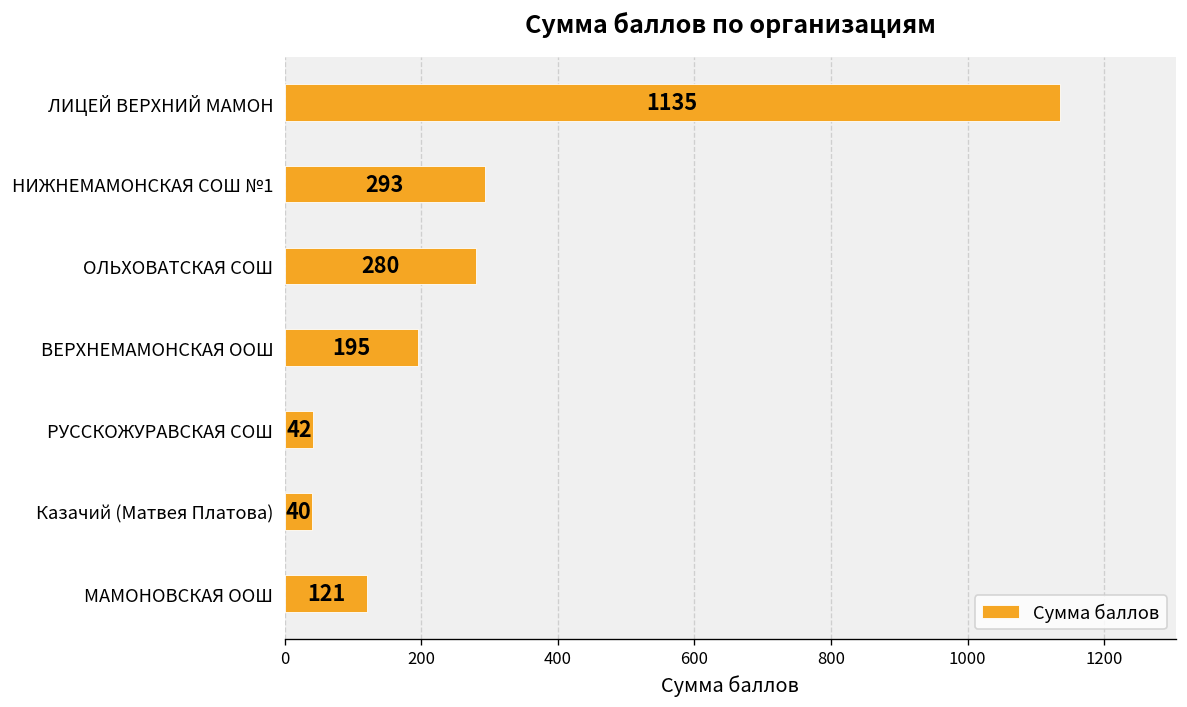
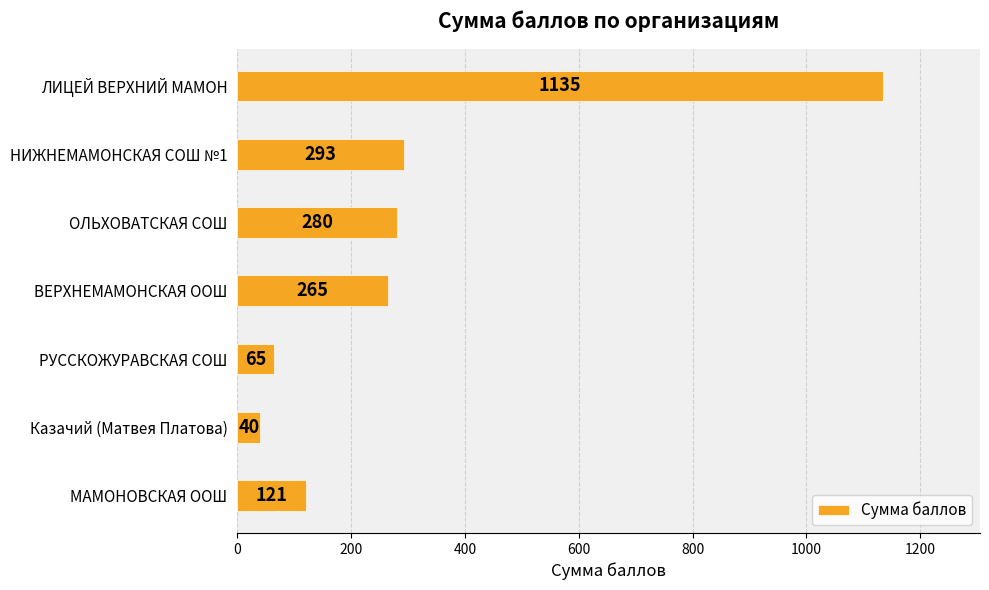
ВЕРХНЕМАМОНСКАЯ ООШ: 195 -> 265
РУССКОЖУРАВСКАЯ СОШ: 42 -> 65
